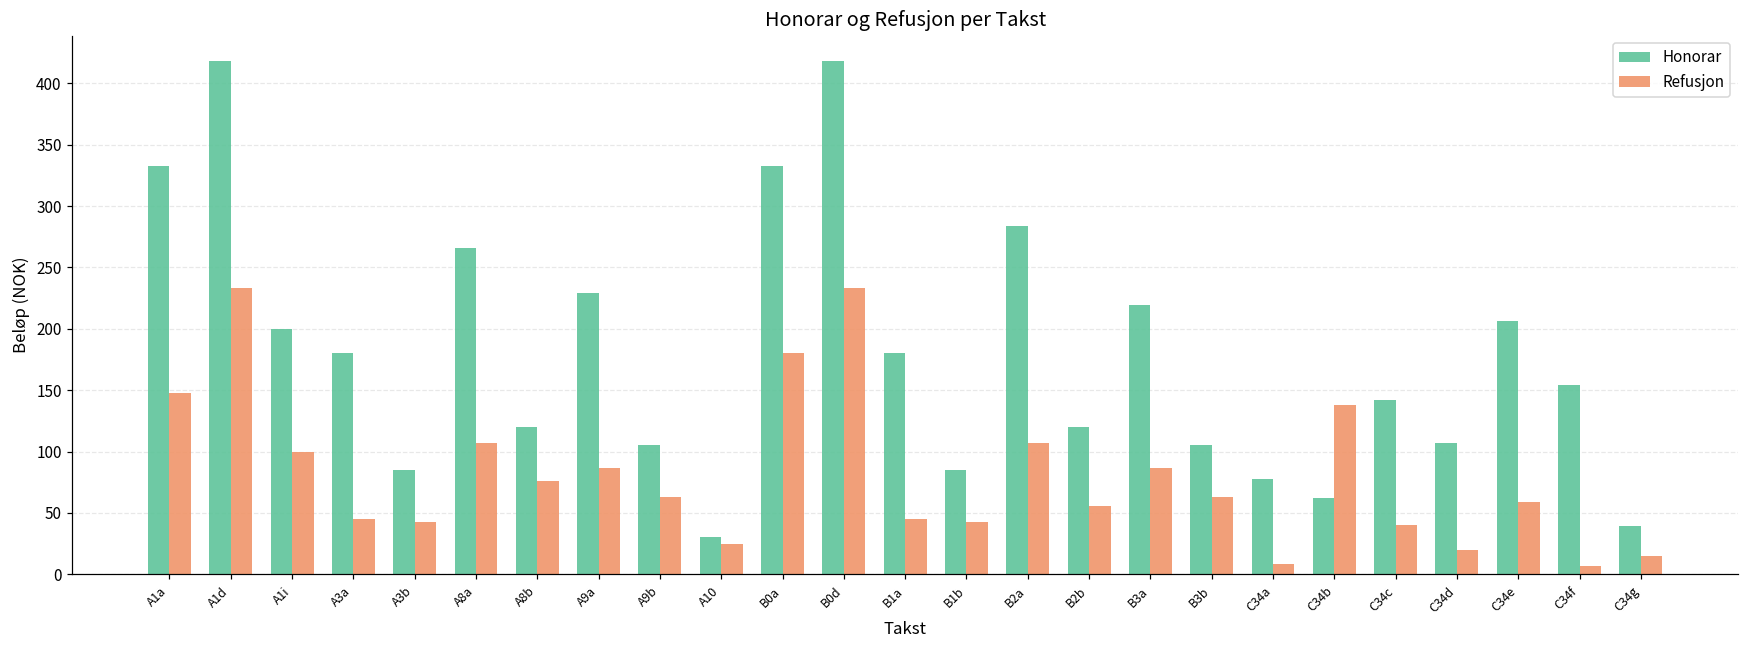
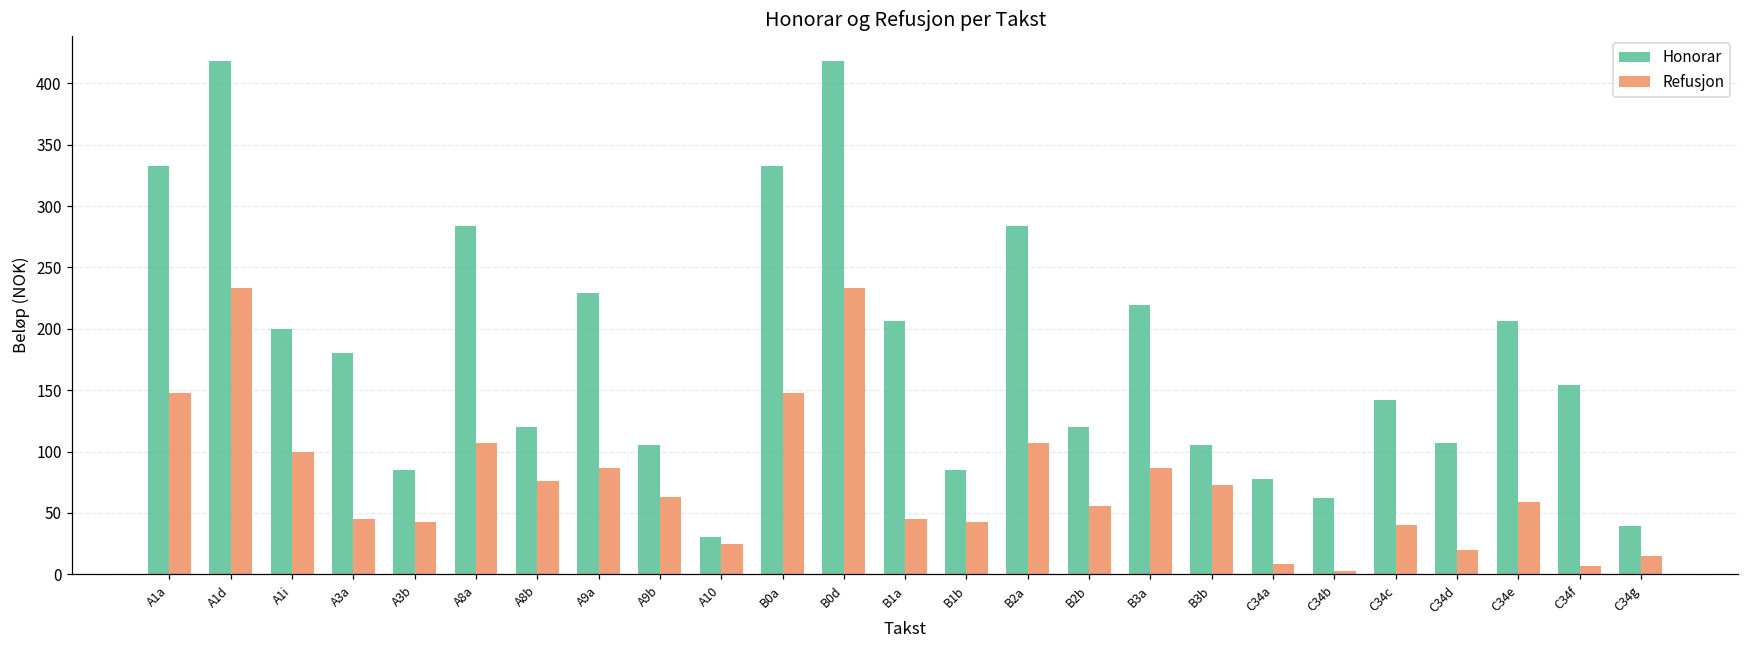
Honorar, A8a: 266 -> 284
Refusjon, B0a: 180 -> 148
Honorar, B1a: 180 -> 206
Refusjon, B3b: 63 -> 73
Refusjon, C34b: 138 -> 3
